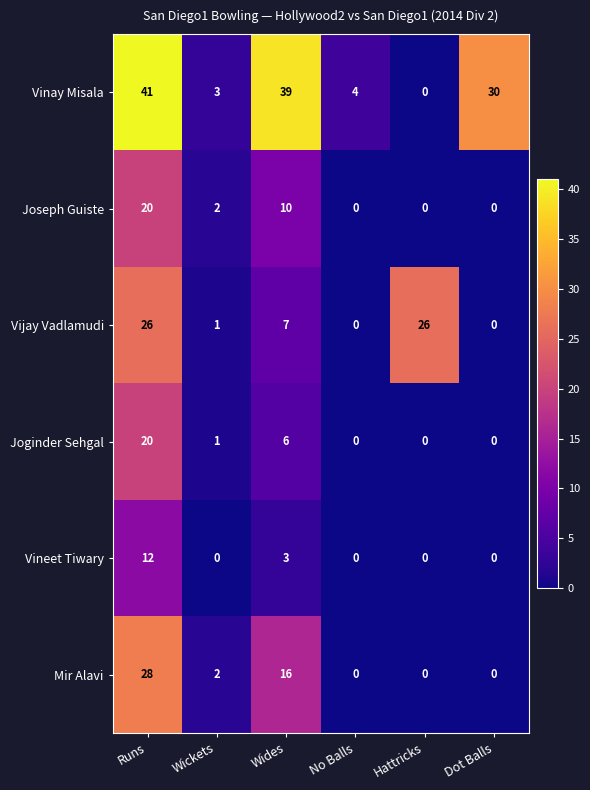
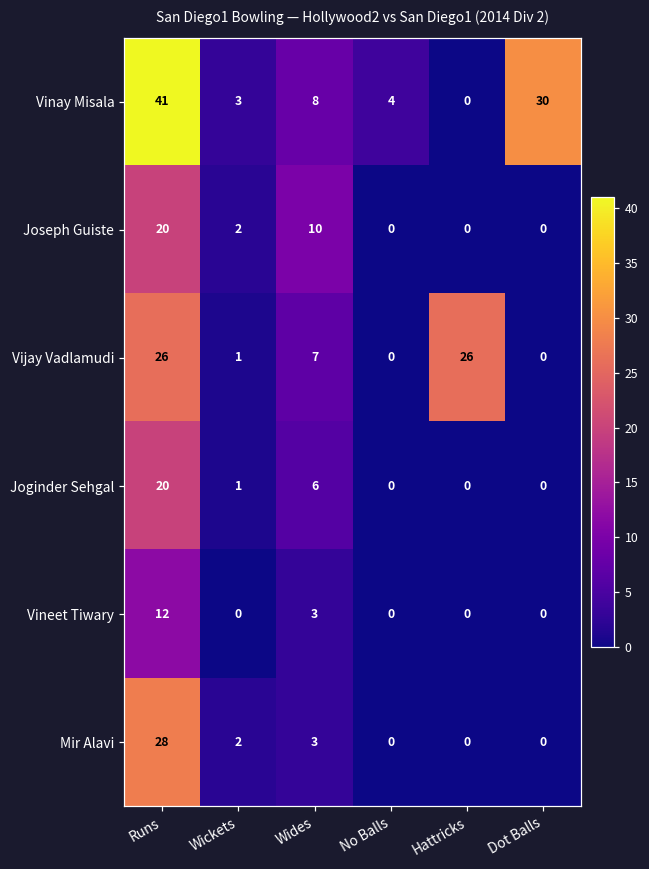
Vinay Misala, Wides: 39 -> 8
Mir Alavi, Wides: 16 -> 3
